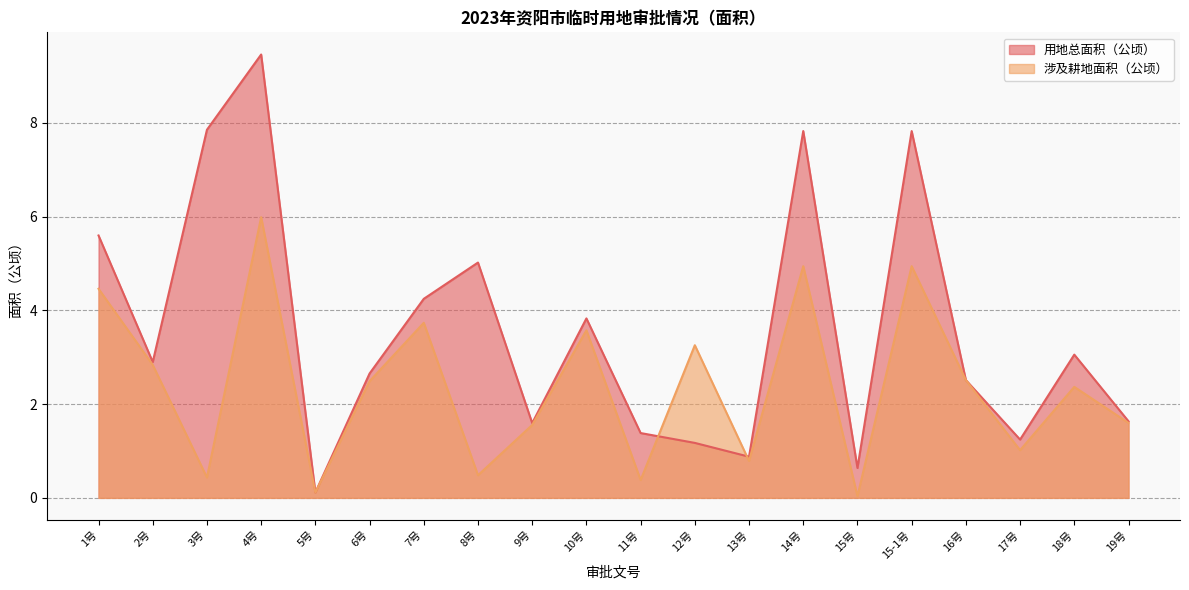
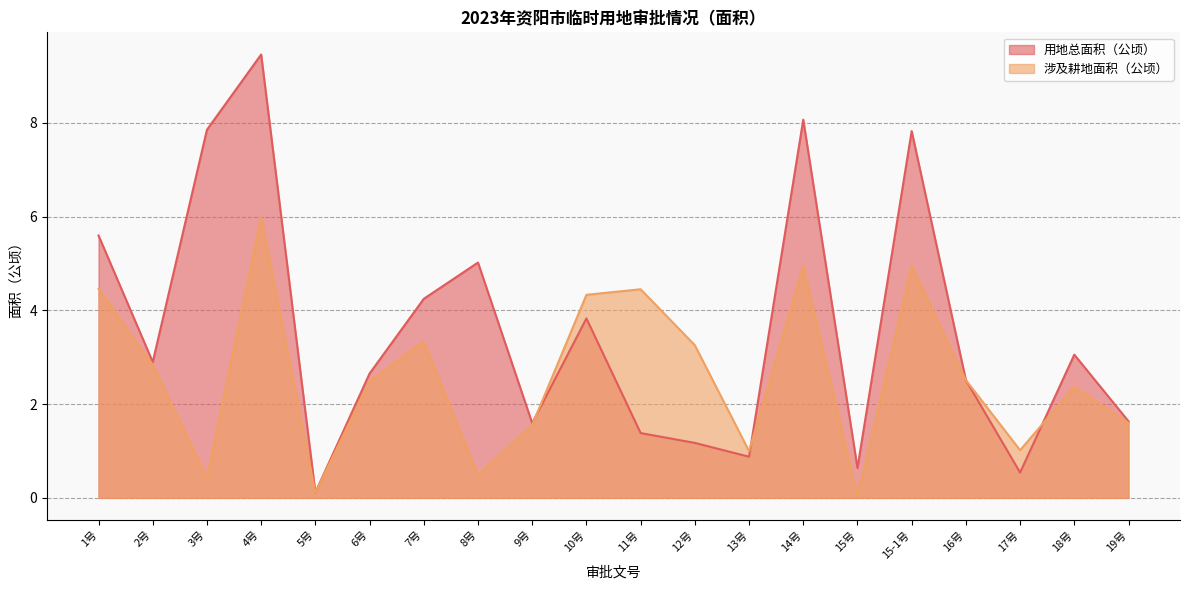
涉及耕地面积（公顷）, 7号: 3.7 -> 3.3
涉及耕地面积（公顷）, 10号: 3.6 -> 4.3
涉及耕地面积（公顷）, 11号: 0.4 -> 4.4
涉及耕地面积（公顷）, 13号: 0.8 -> 1.0
用地总面积（公顷）, 14号: 7.8 -> 8.1
用地总面积（公顷）, 17号: 1.2 -> 0.5
